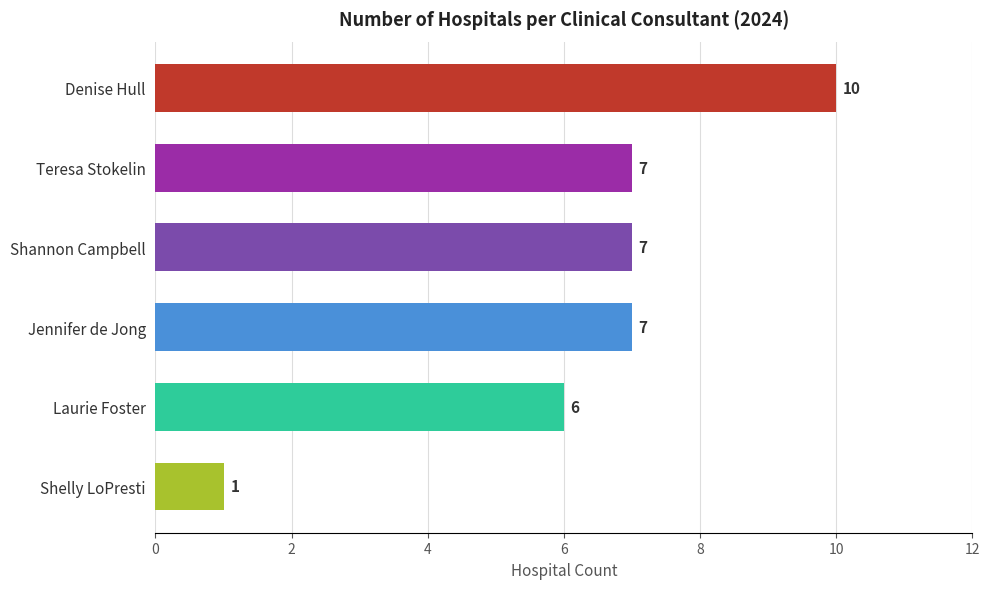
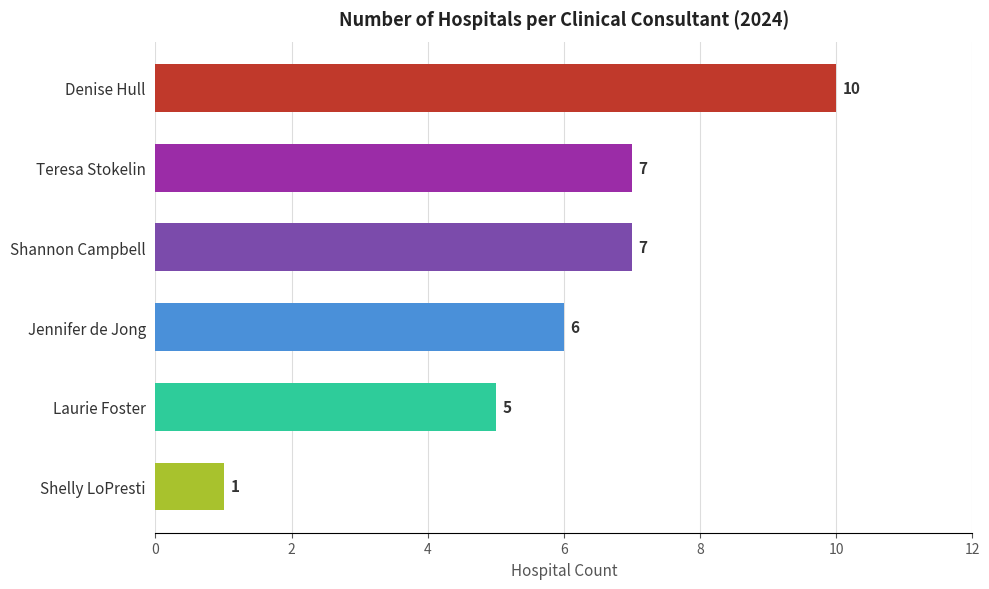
Jennifer de Jong: 7 -> 6
Laurie Foster: 6 -> 5
